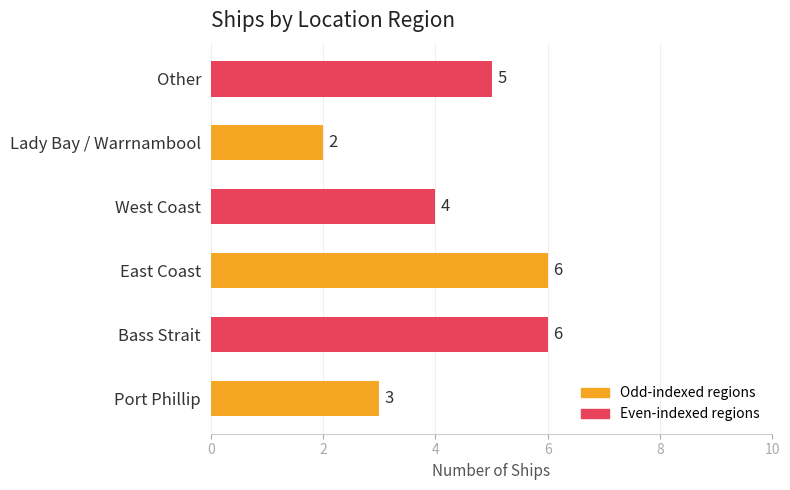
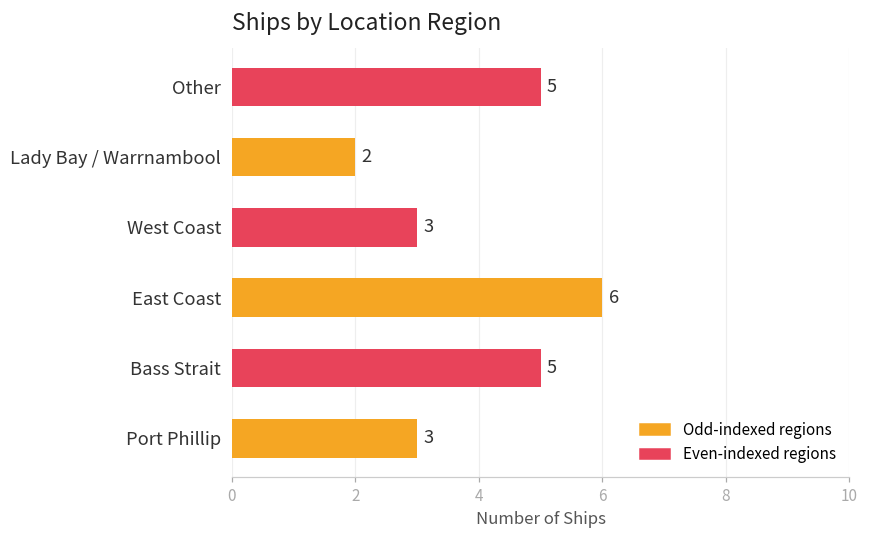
West Coast: 4 -> 3
Bass Strait: 6 -> 5
